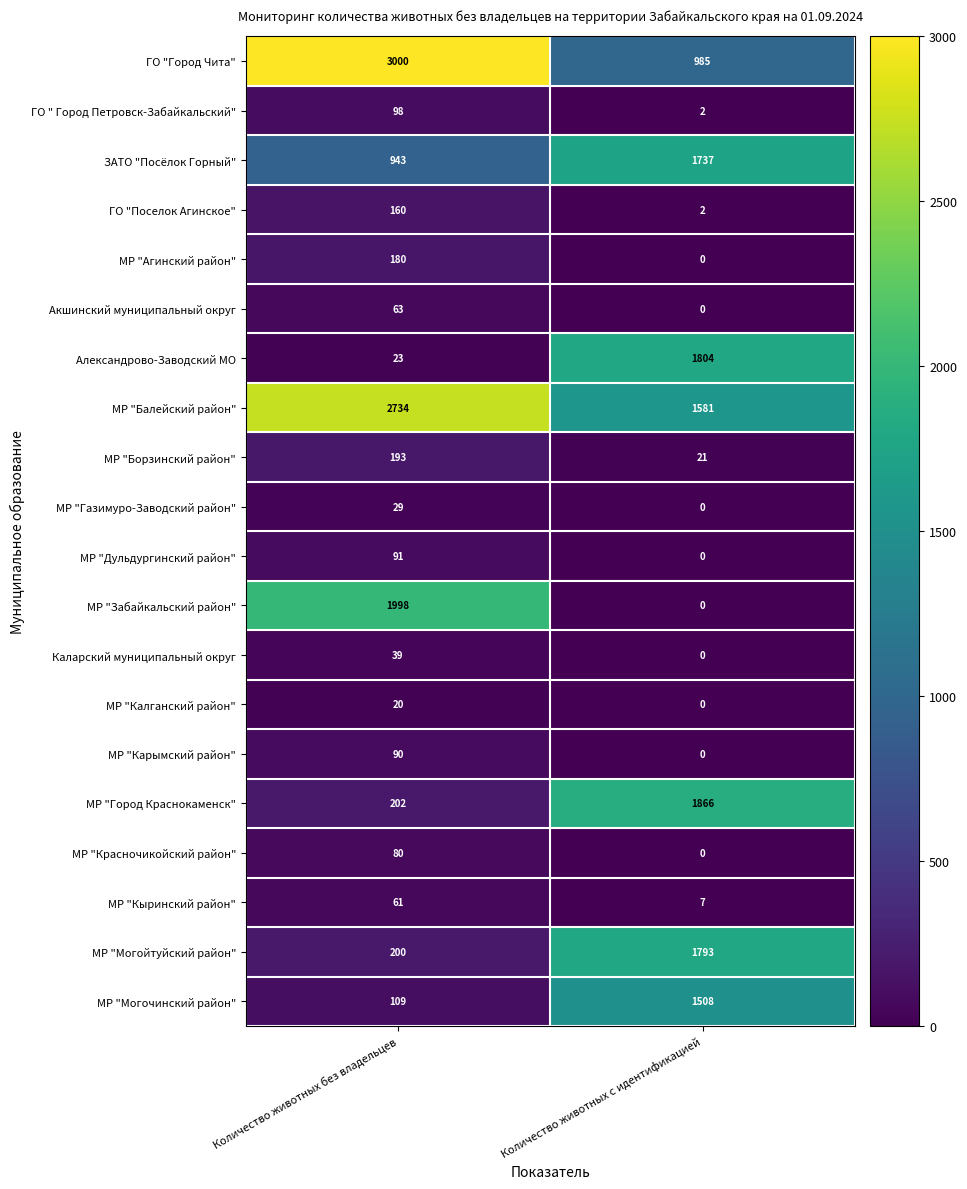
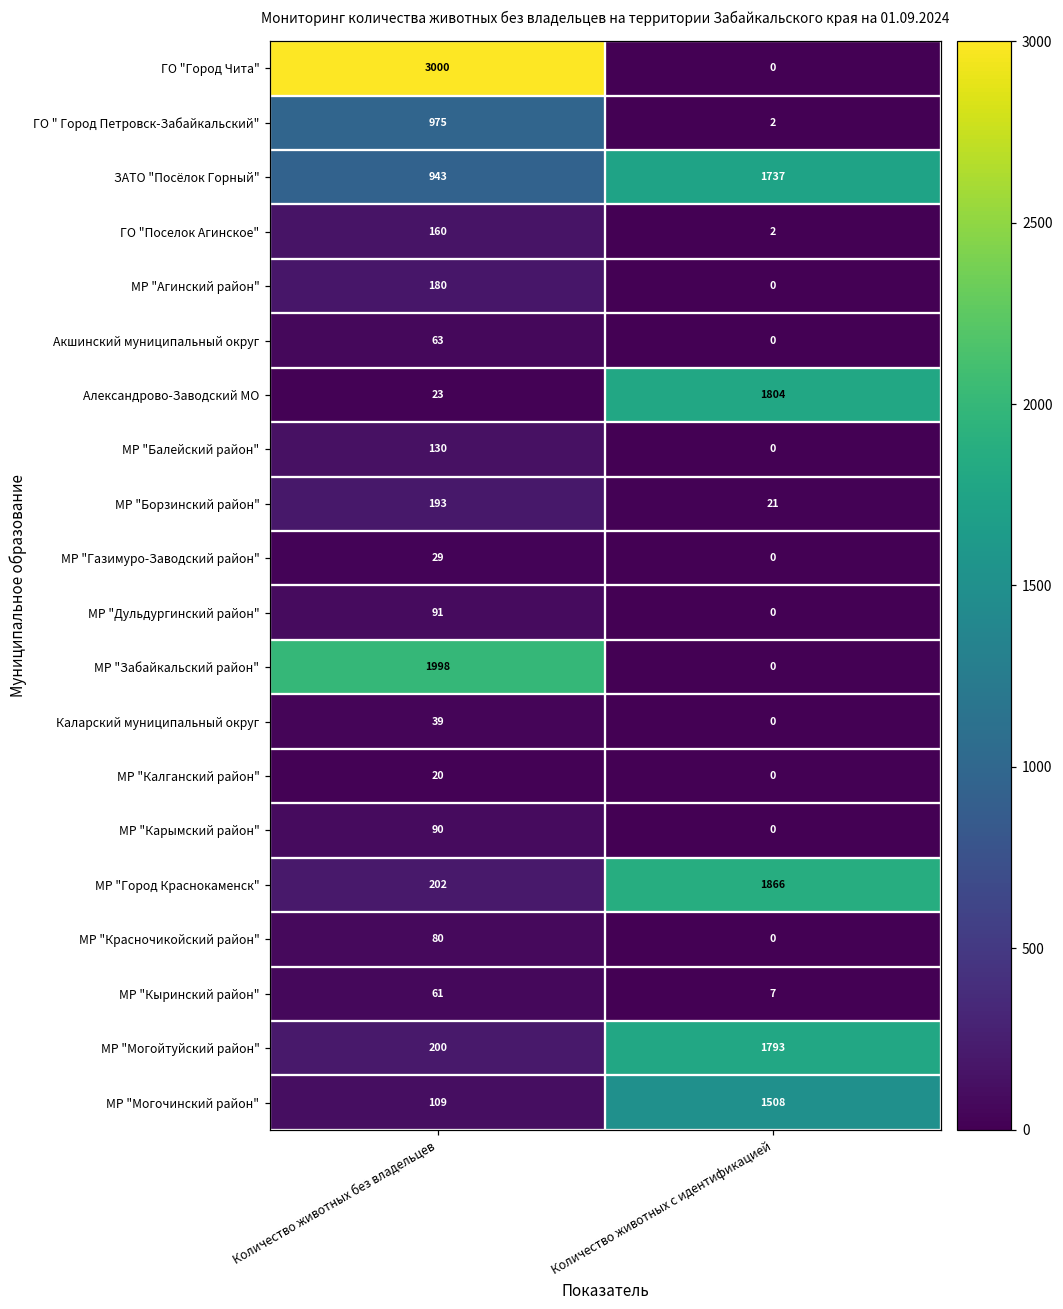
ГО "Город Чита", Количество животных с идентификацией: 985 -> 0
ГО " Город Петровск-Забайкальский", Количество животных без владельцев: 98 -> 975
МР "Балейский район", Количество животных без владельцев: 2734 -> 130
МР "Балейский район", Количество животных с идентификацией: 1581 -> 0
